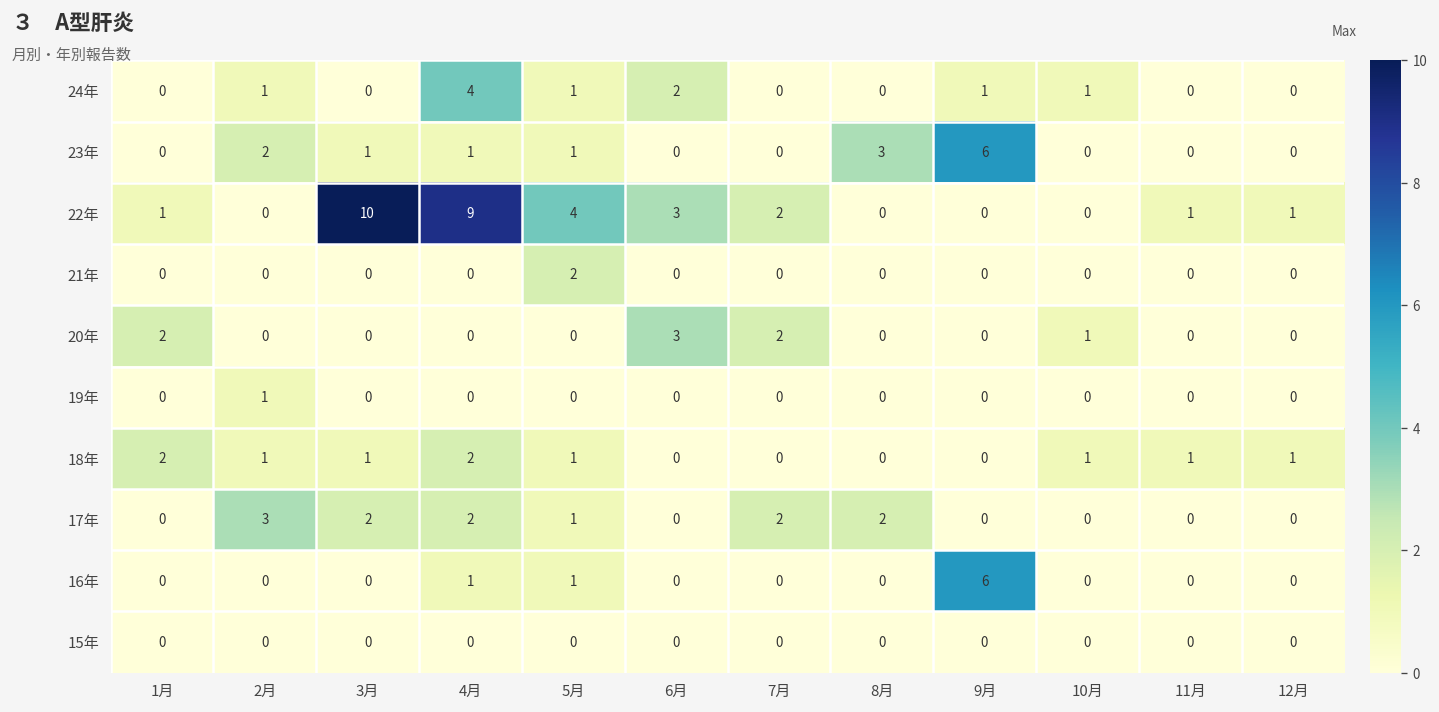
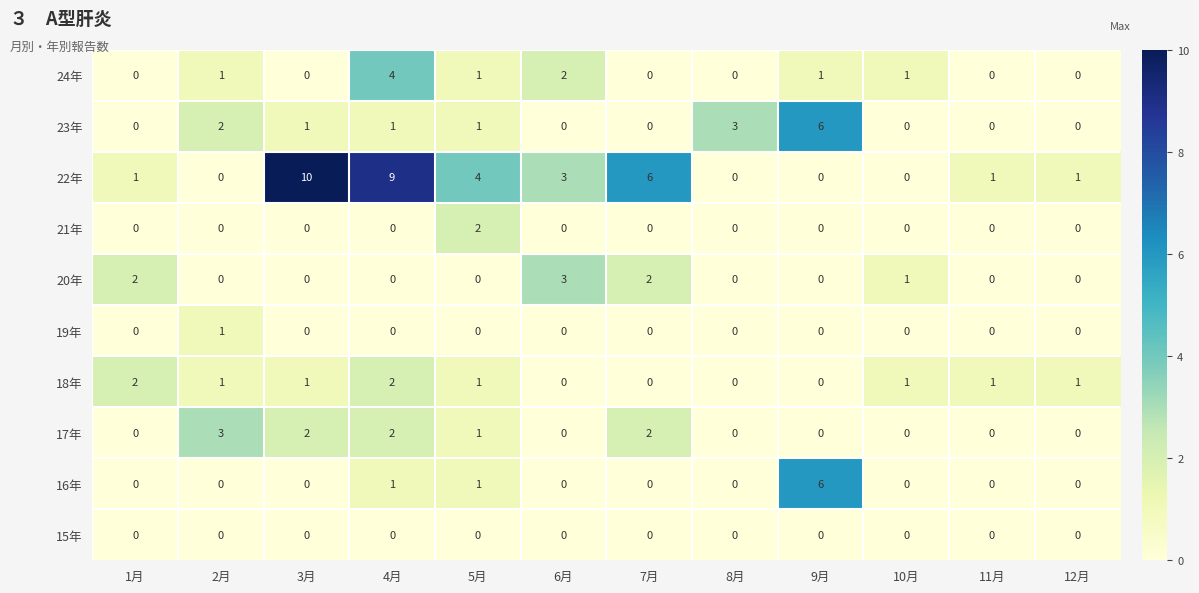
22年, 7月: 2 -> 6
17年, 8月: 2 -> 0
